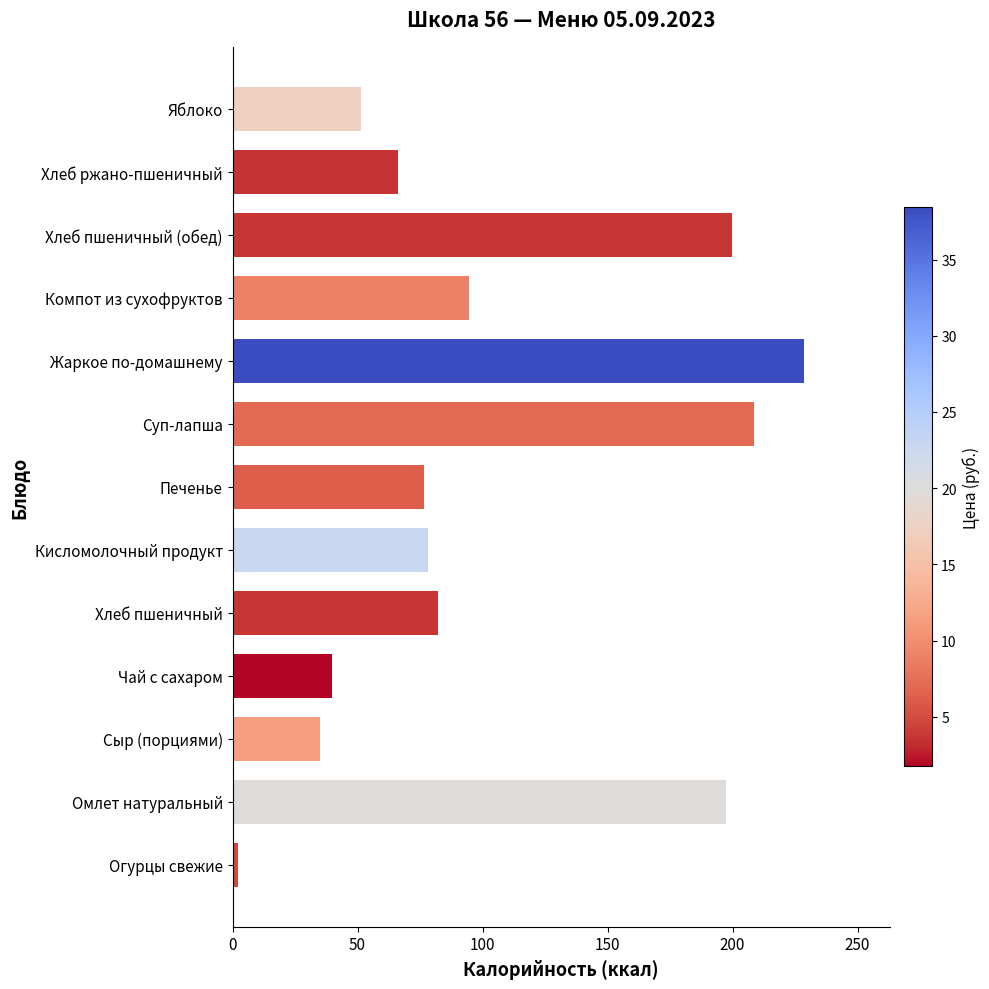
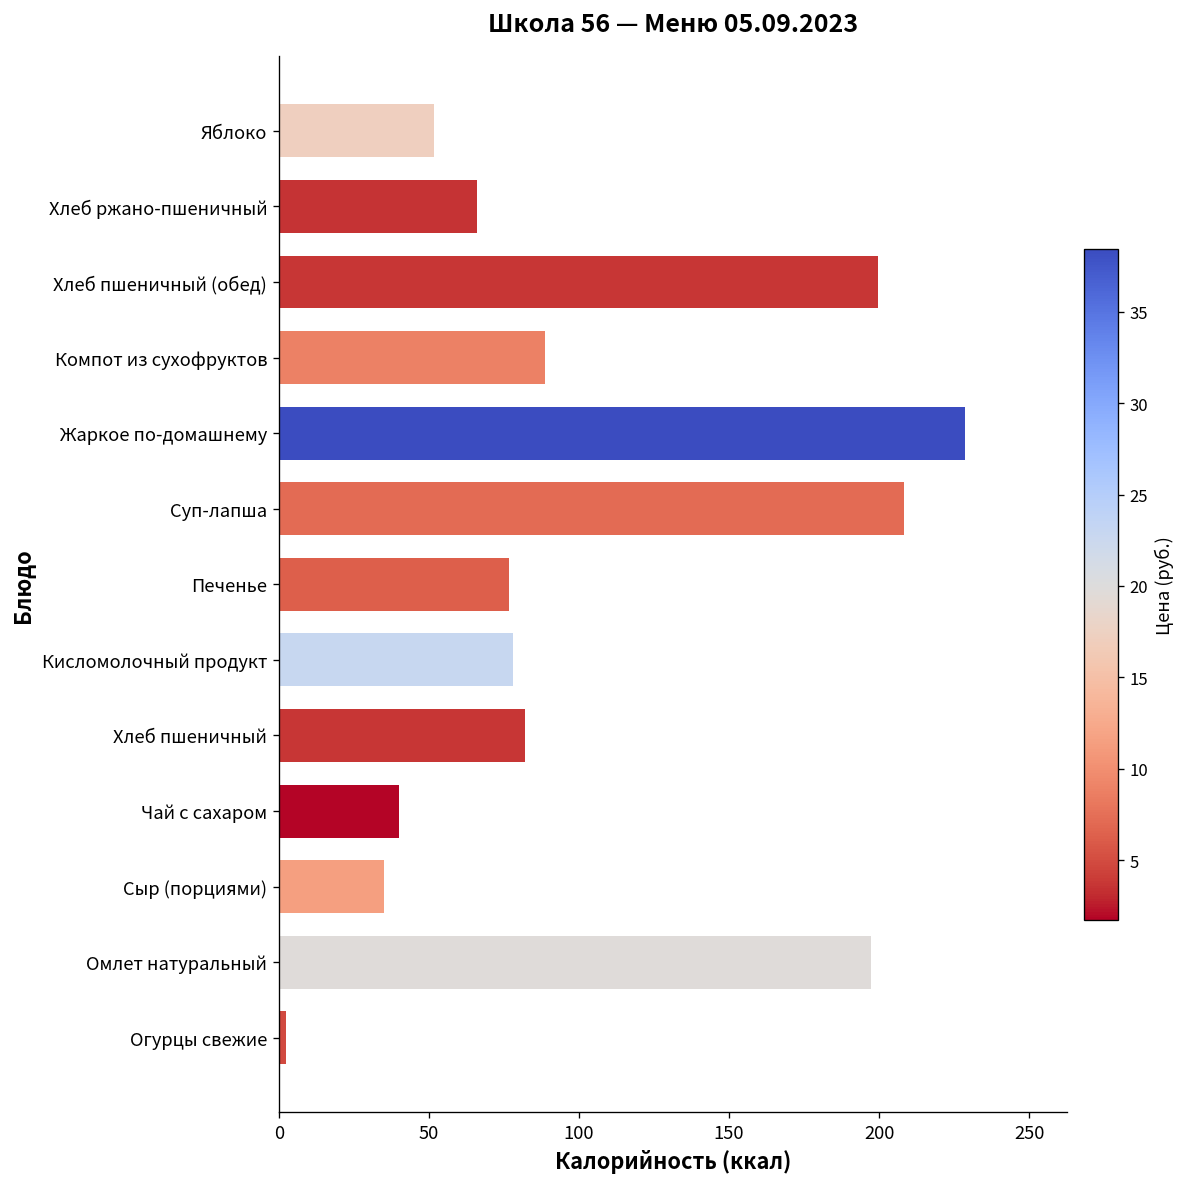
Компот из сухофруктов: 95 -> 89
